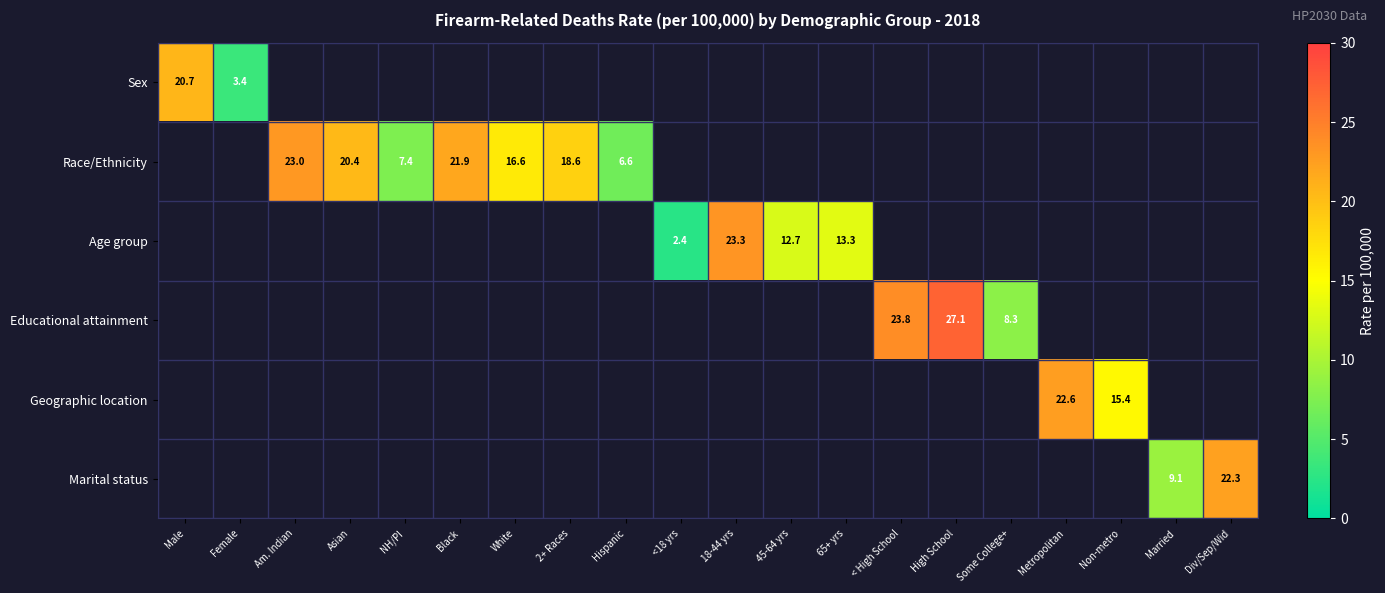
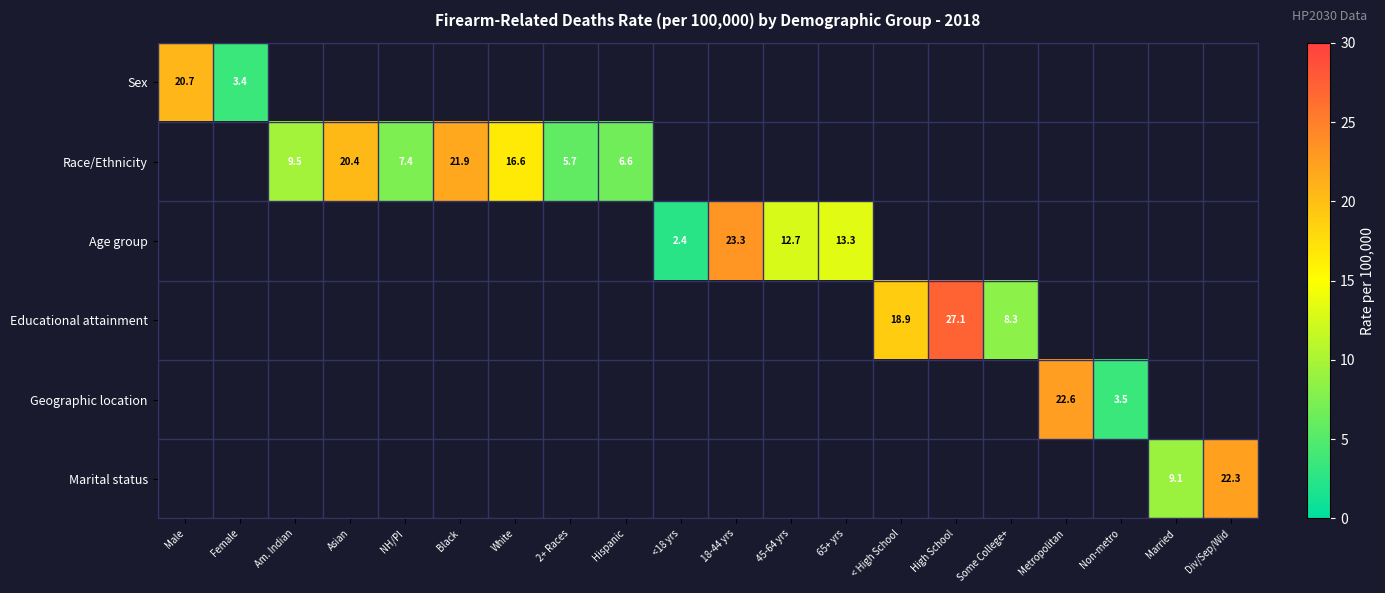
Race/Ethnicity, Am. Indian: 23.0 -> 9.5
Race/Ethnicity, 2+ Races: 18.6 -> 5.7
Educational attainment, < High School: 23.8 -> 18.9
Geographic location, Non-metro: 15.4 -> 3.5
